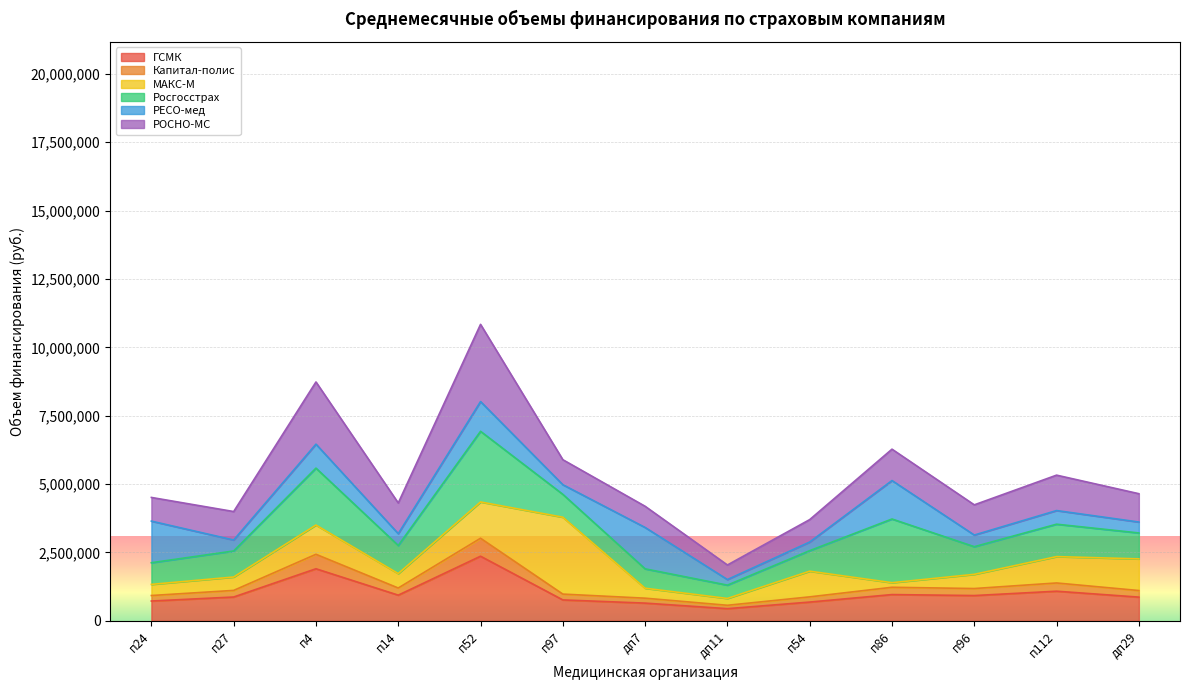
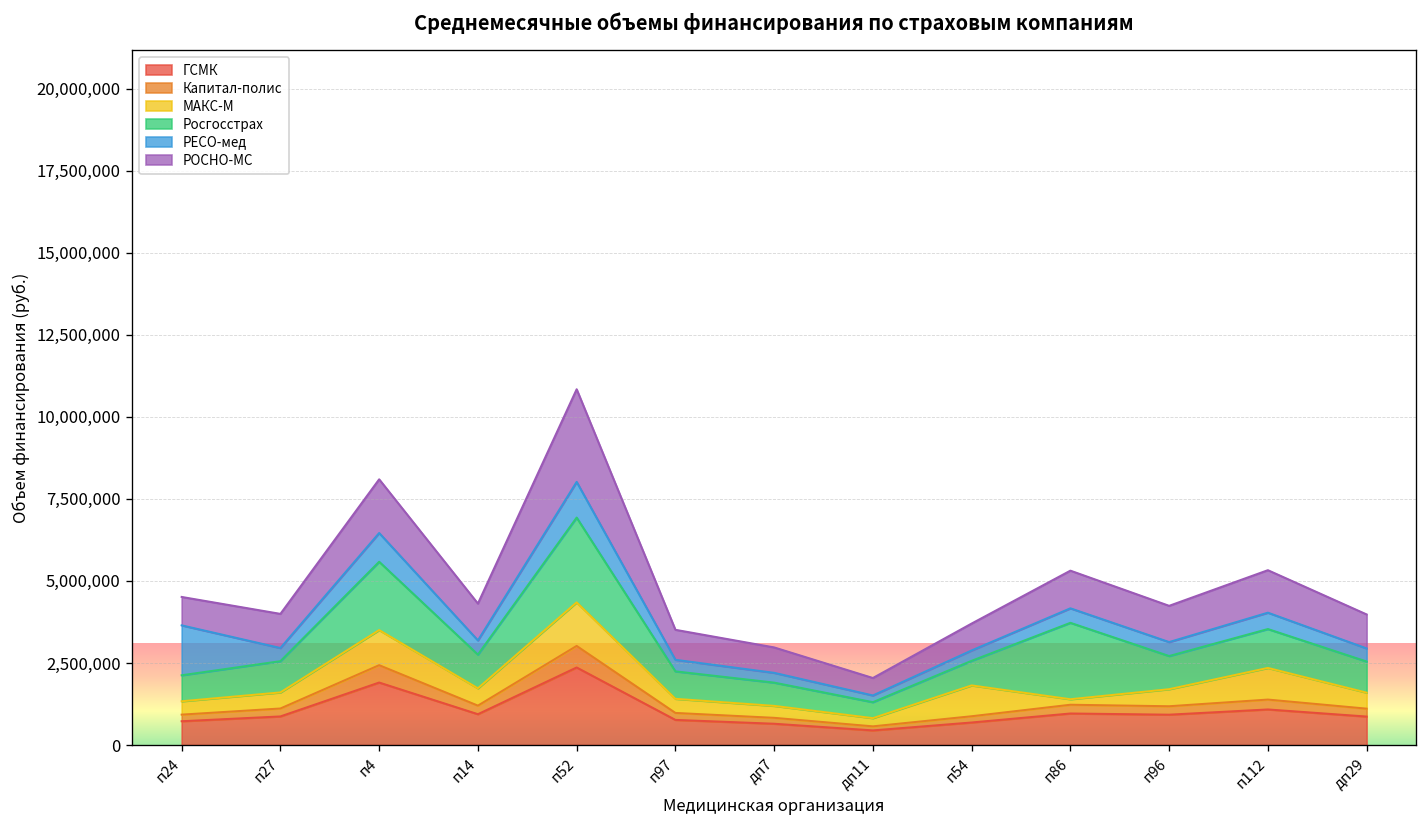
РОСНО-МС, п4: 2,300,000 -> 1,600,000
МАКС-М, п97: 2,800,000 -> 400,000
РЕСО-мед, дп7: 1,500,000 -> 300,000
РЕСО-мед, п86: 1,400,000 -> 400,000
МАКС-М, дп29: 1,200,000 -> 500,000
